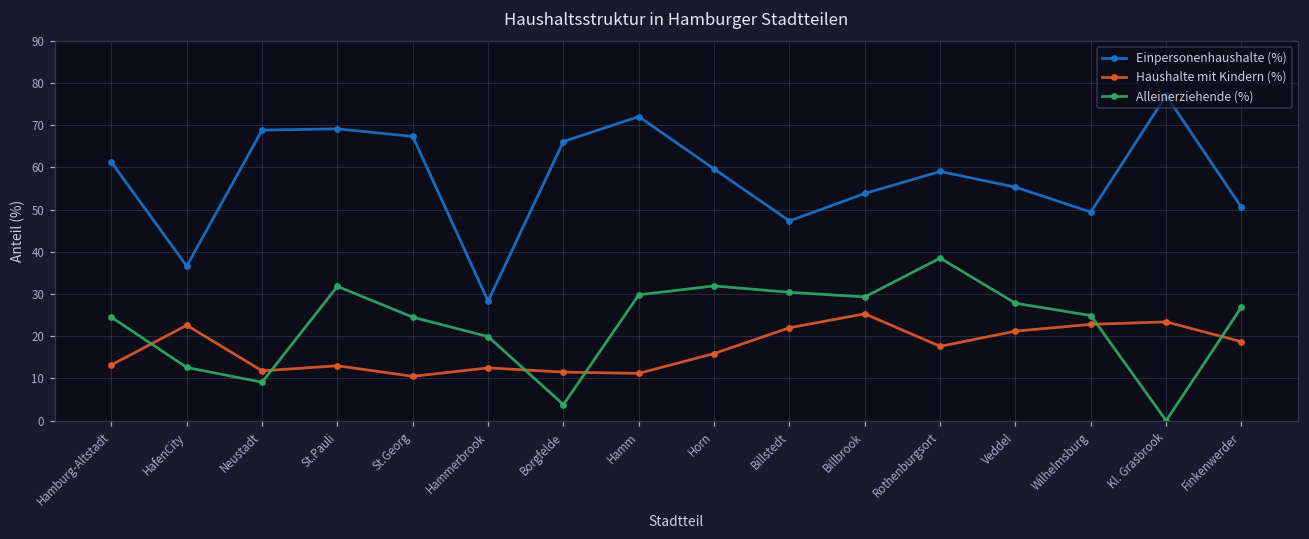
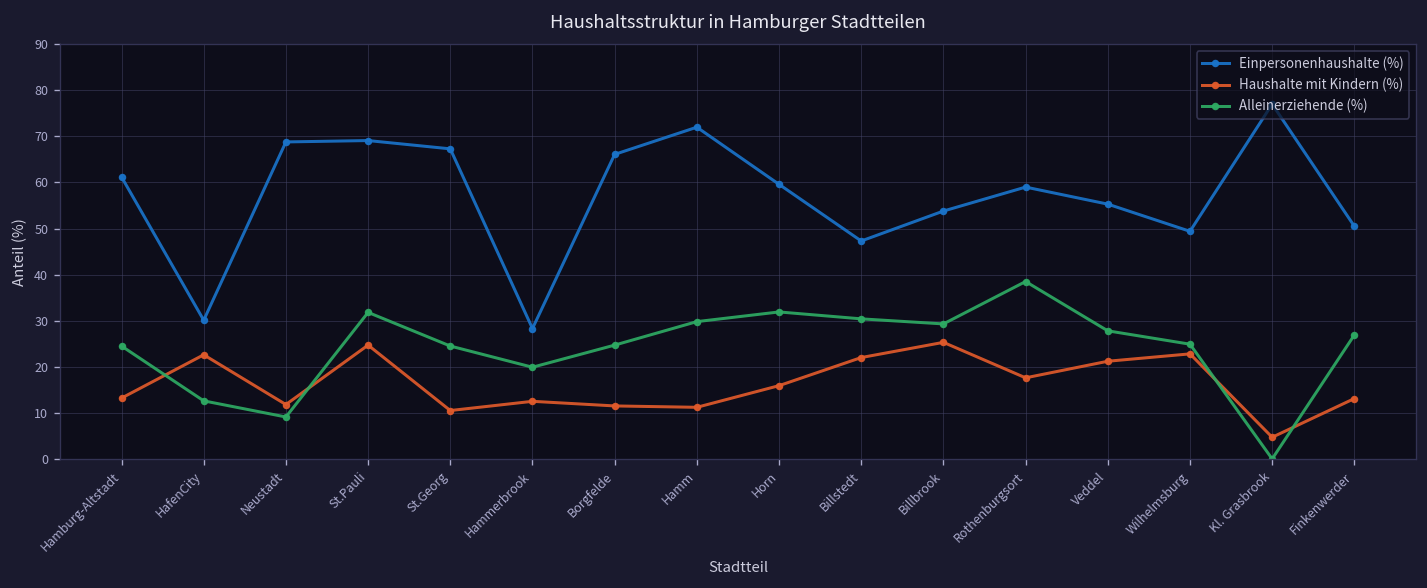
Einpersonenhaushalte (%), HafenCity: 37 -> 30
Haushalte mit Kindern (%), St.Pauli: 13 -> 25
Alleinerziehende (%), Borgfelde: 4 -> 25
Haushalte mit Kindern (%), Kl. Grasbrook: 23 -> 5
Haushalte mit Kindern (%), Finkenwerder: 19 -> 13
